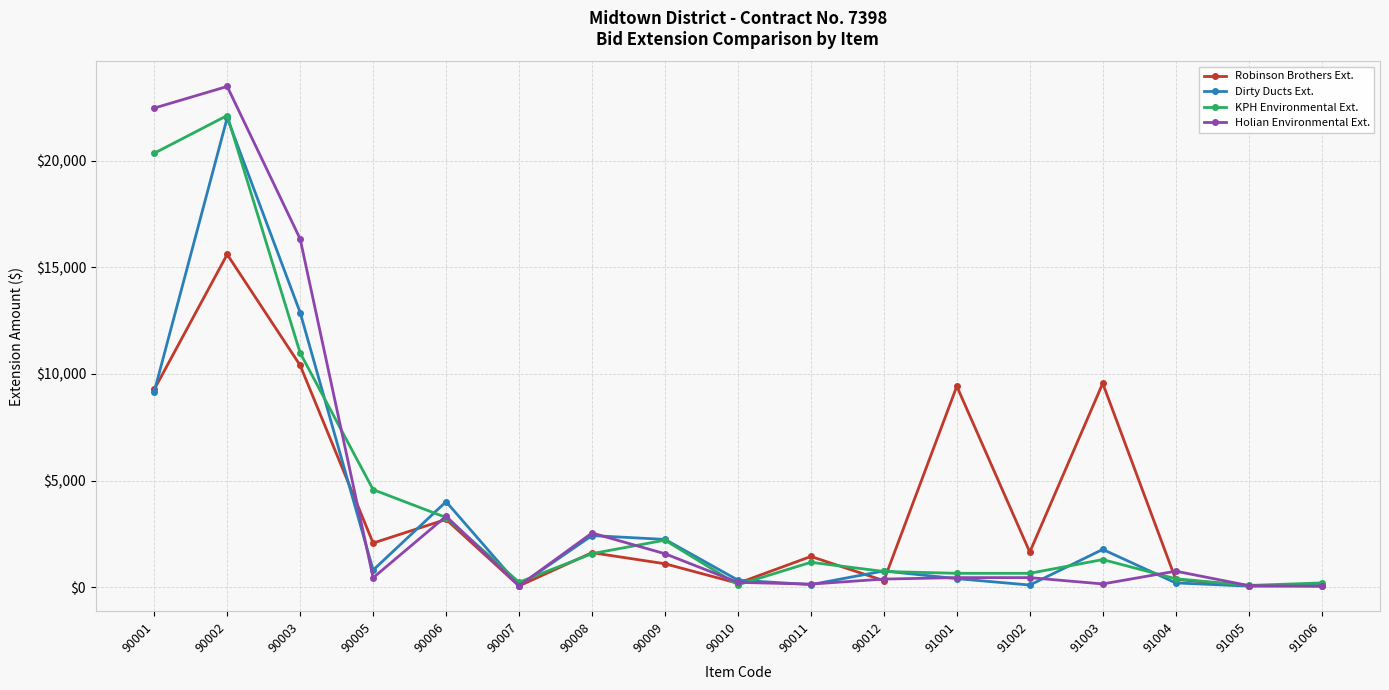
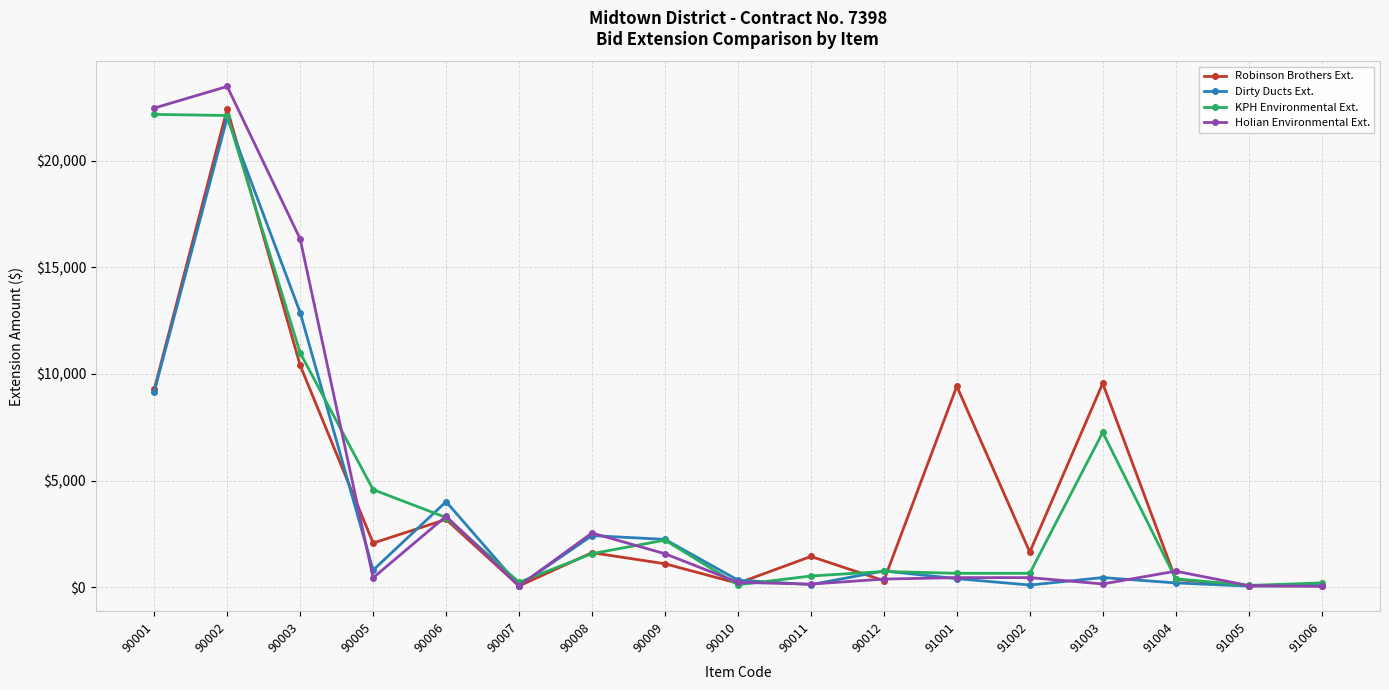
KPH Environmental Ext., 90001: $20,300 -> $22,200
Robinson Brothers Ext., 90002: $15,600 -> $22,400
KPH Environmental Ext., 90011: $1,200 -> $500
Dirty Ducts Ext., 91003: $1,800 -> $500
KPH Environmental Ext., 91003: $1,300 -> $7,300
